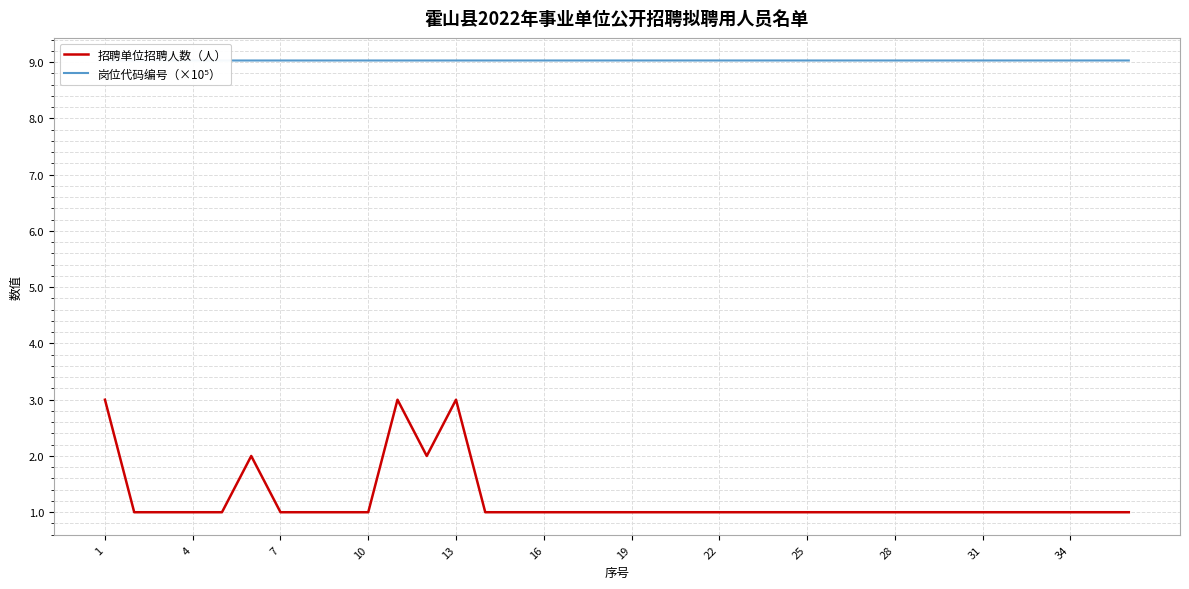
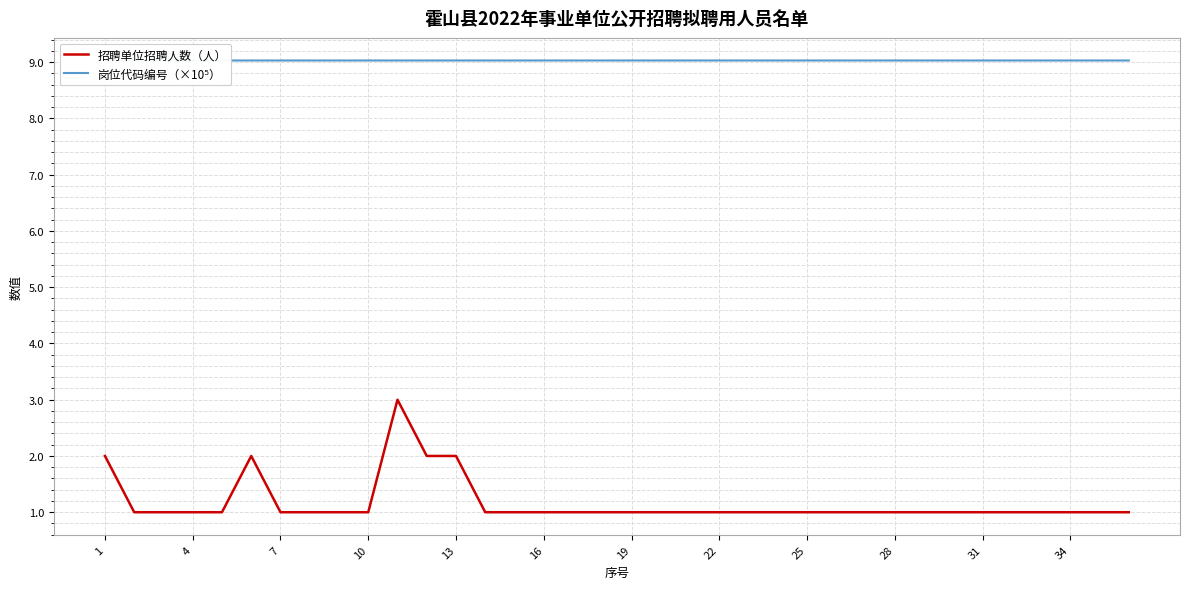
招聘单位招聘人数（人）, 1: 3 -> 2
招聘单位招聘人数（人）, 13: 3 -> 2
